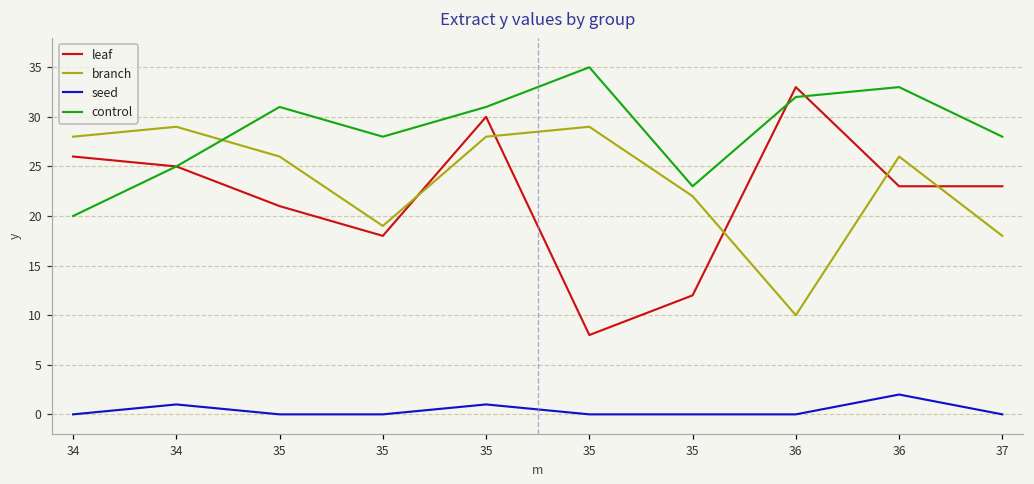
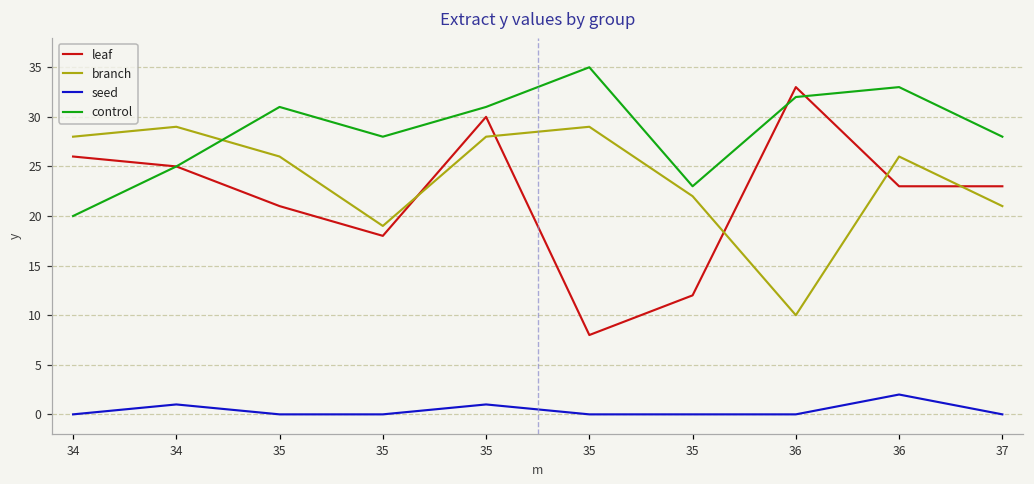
branch, 37: 18 -> 21
